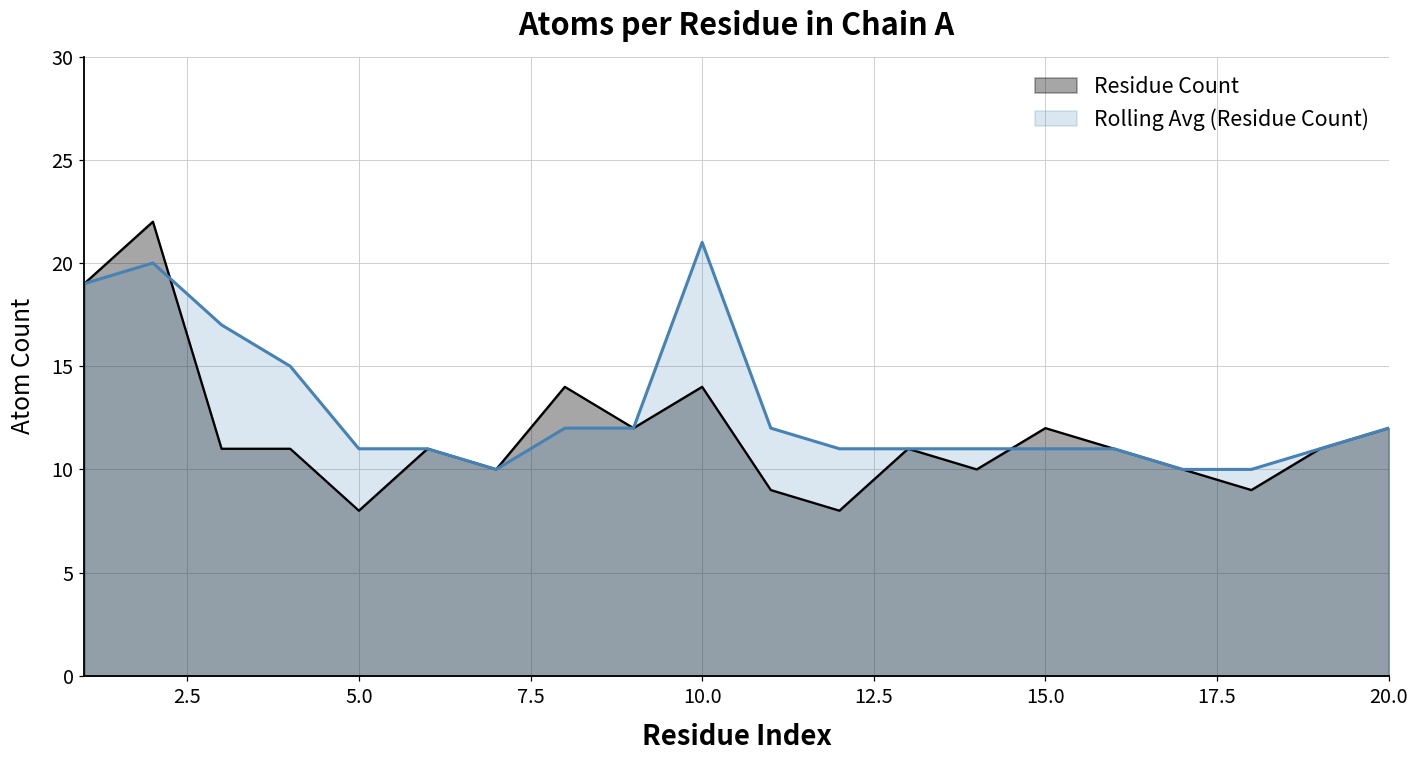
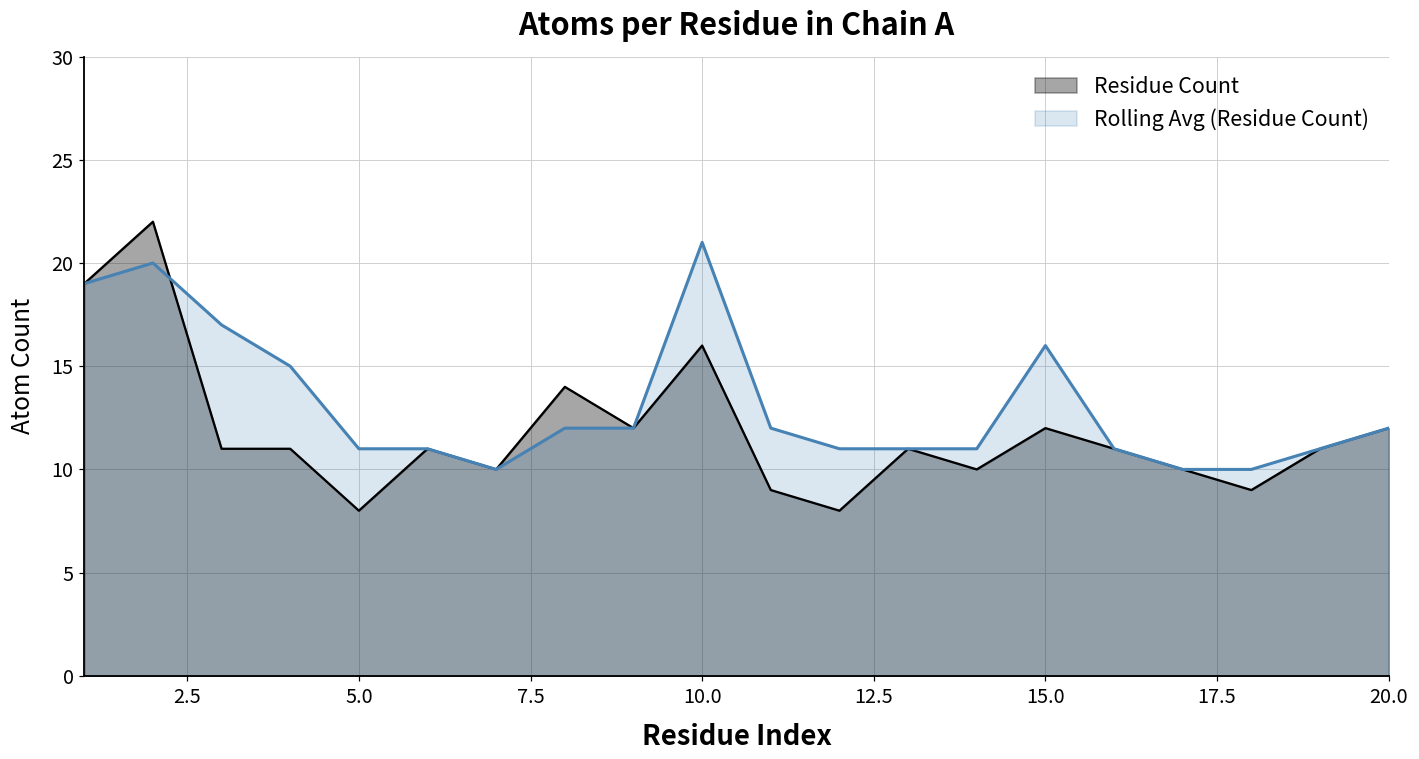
Residue Count, 10.0: 14 -> 16
Rolling Avg (Residue Count), 15.0: 11 -> 16
